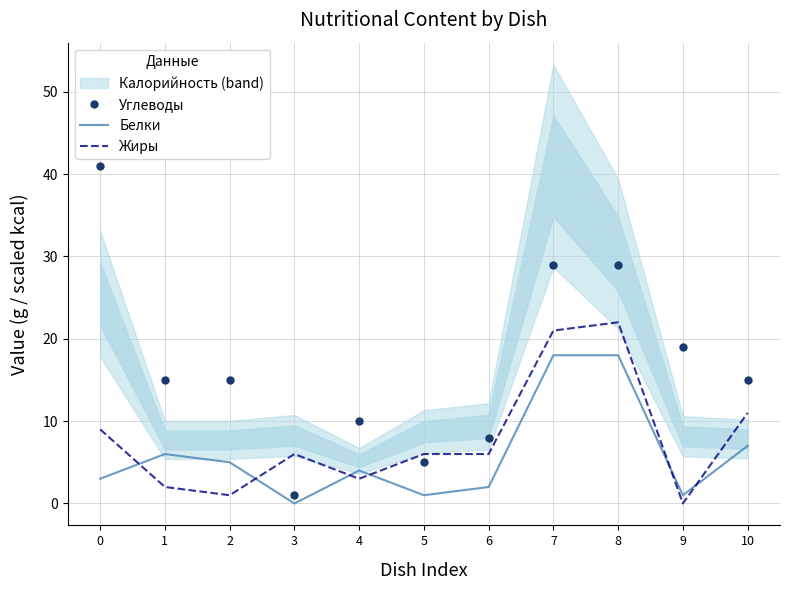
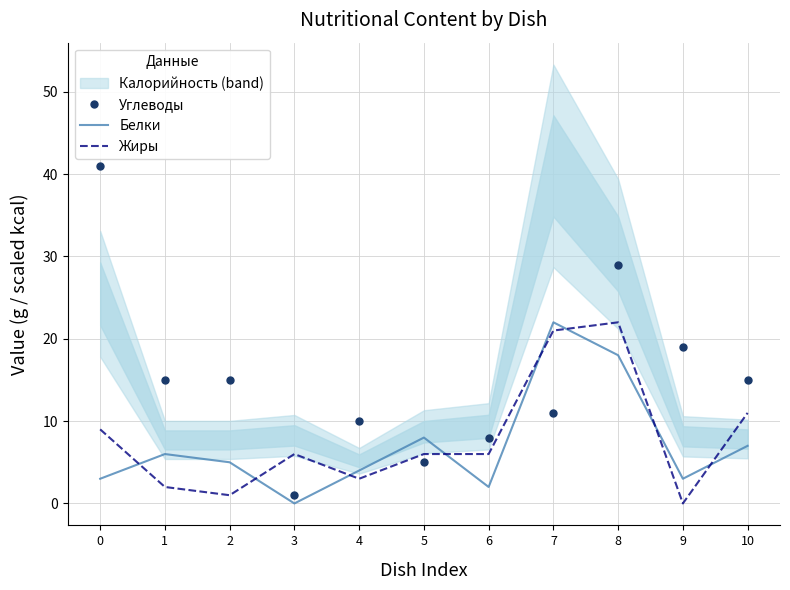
Белки, 5: 1 -> 8
Углеводы, 7: 29 -> 11
Белки, 7: 18 -> 22
Белки, 9: 1 -> 3
